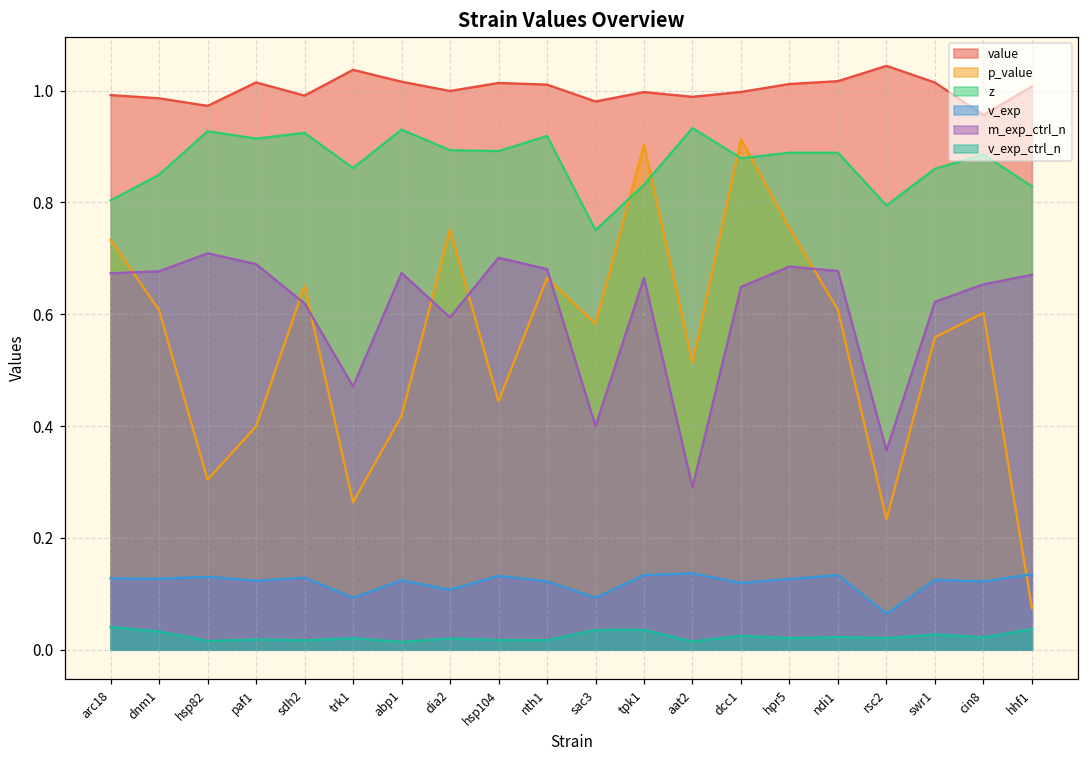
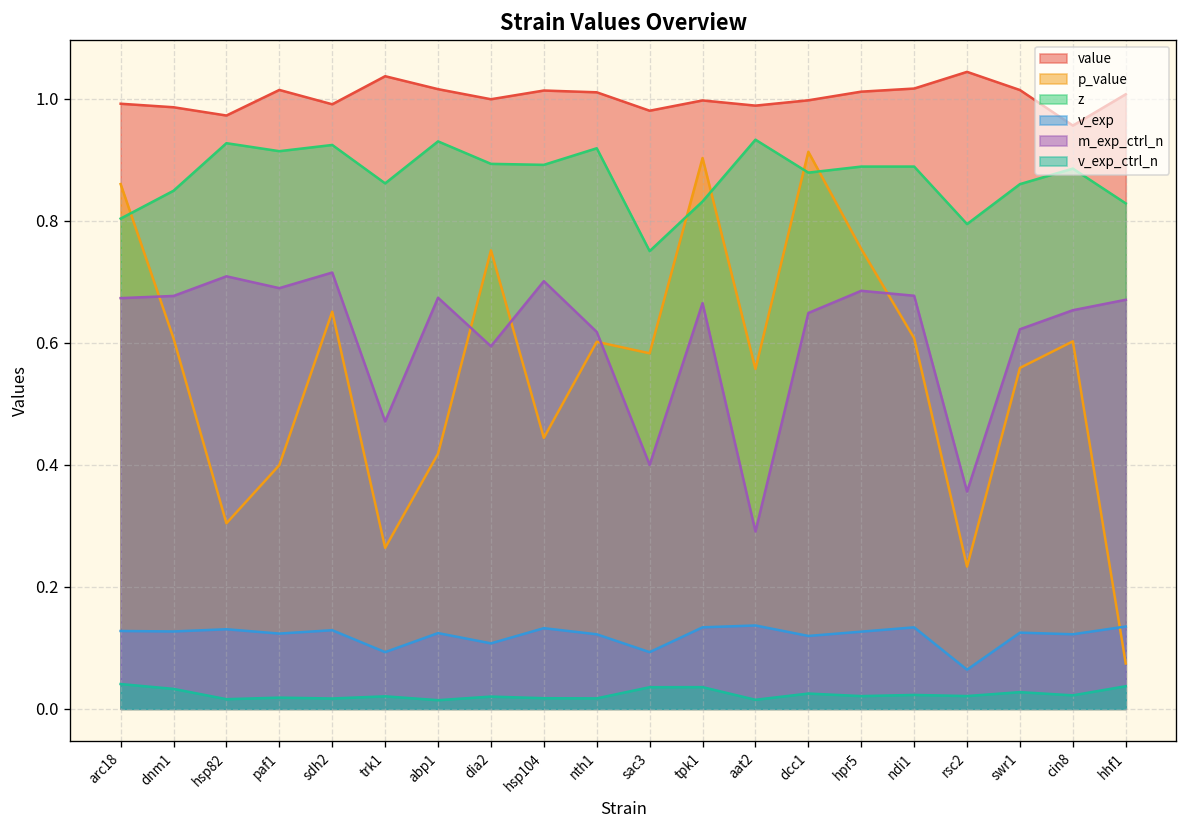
p_value, arc18: 0.73 -> 0.86
m_exp_ctrl_n, sdh2: 0.62 -> 0.72
p_value, nth1: 0.66 -> 0.60
m_exp_ctrl_n, nth1: 0.68 -> 0.62
p_value, aat2: 0.51 -> 0.56
